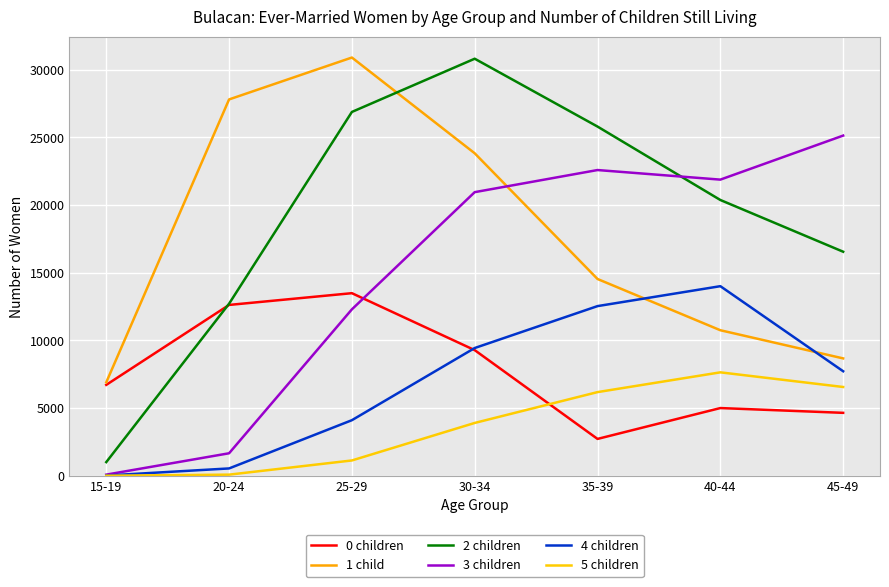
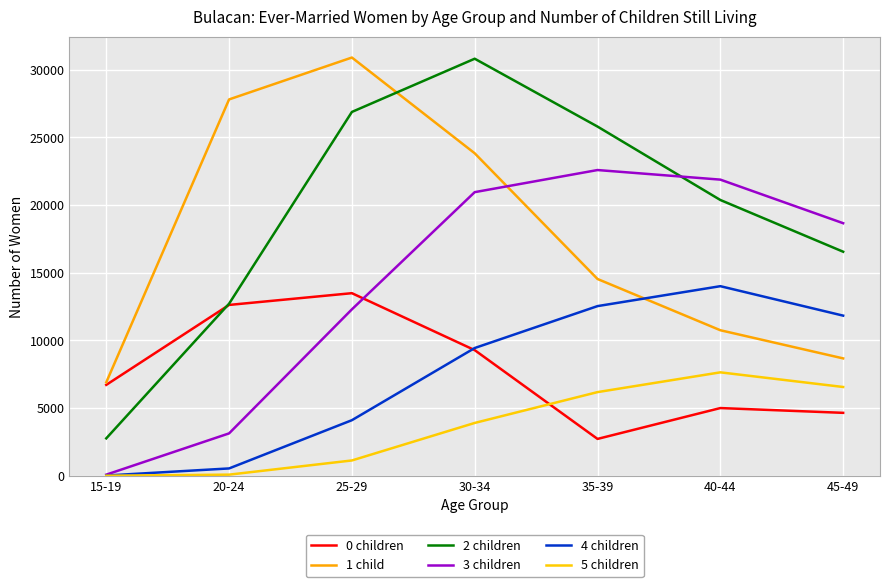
2 children, 15-19: 1000 -> 2800
3 children, 20-24: 1700 -> 3100
3 children, 45-49: 25100 -> 18700
4 children, 45-49: 7700 -> 11800
